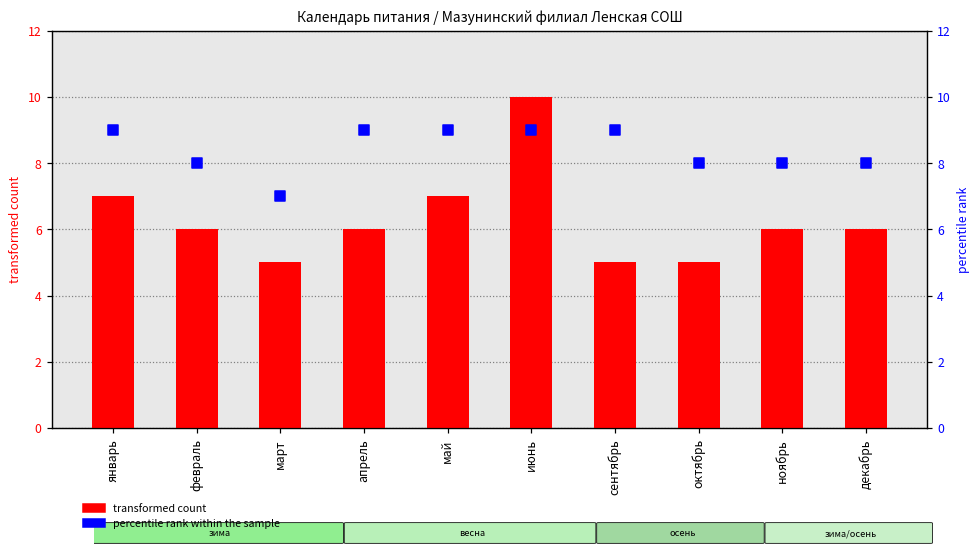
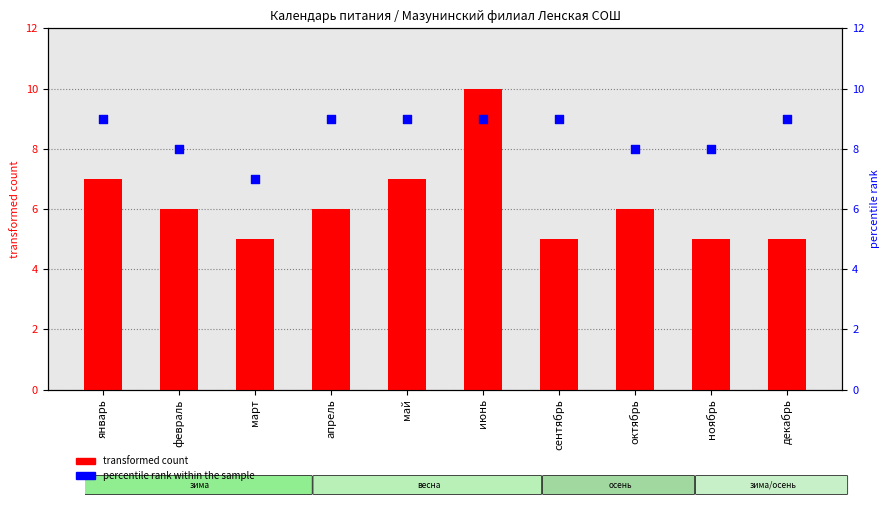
transformed count, октябрь: 5 -> 6
transformed count, ноябрь: 6 -> 5
transformed count, декабрь: 6 -> 5
percentile rank within the sample, декабрь: 8 -> 9
